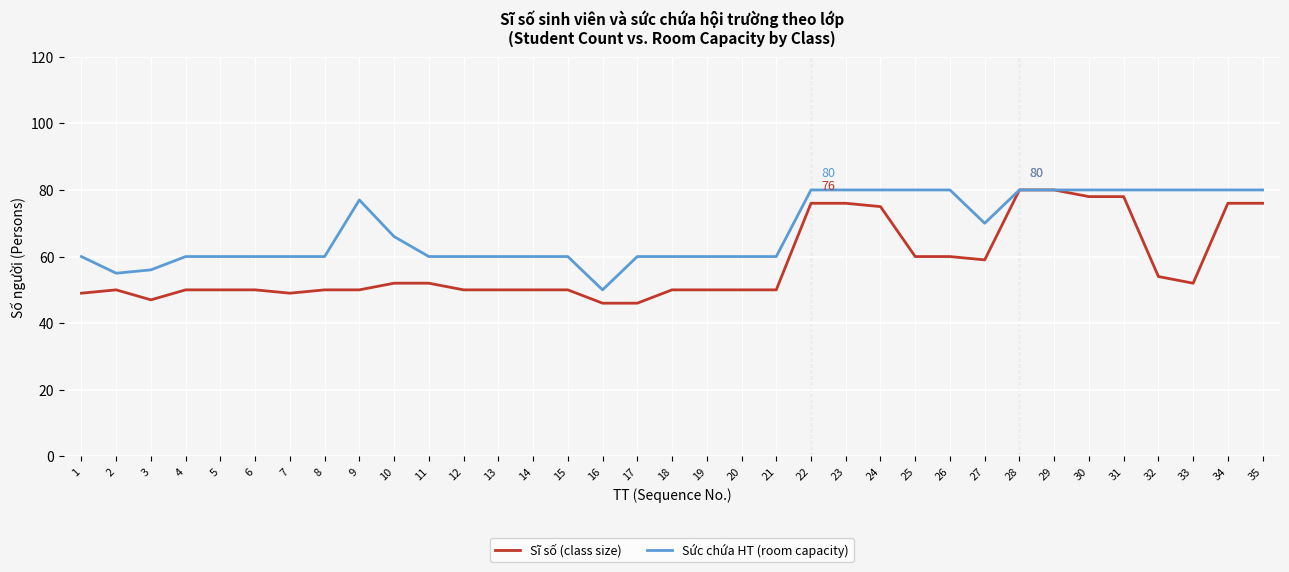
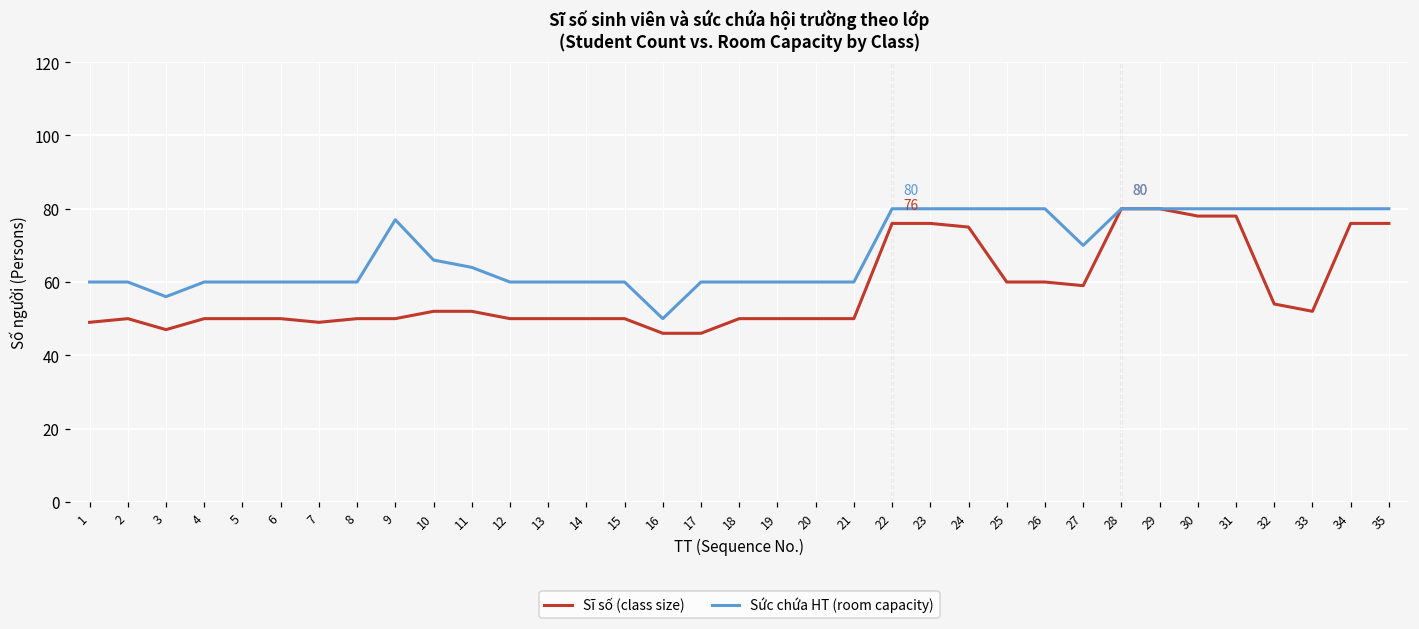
Sức chứa HT (room capacity), 2: 55 -> 60
Sức chứa HT (room capacity), 11: 60 -> 64
